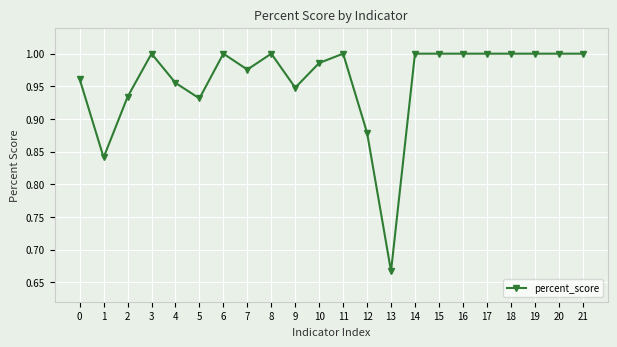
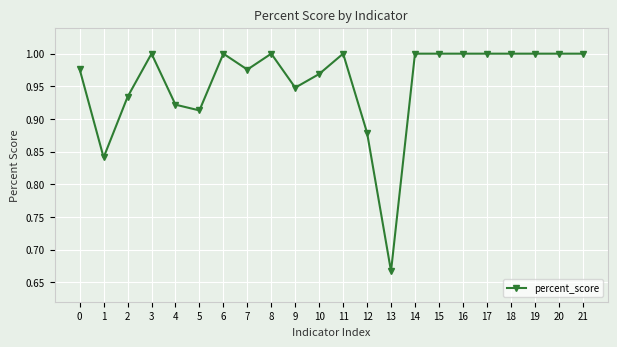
0: 0.96 -> 0.98
4: 0.96 -> 0.92
5: 0.93 -> 0.91
10: 0.99 -> 0.97
